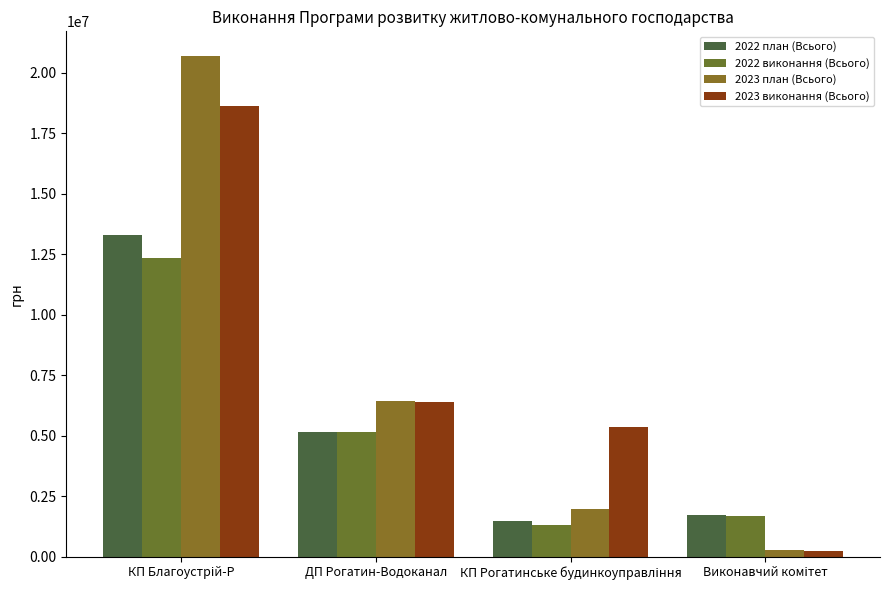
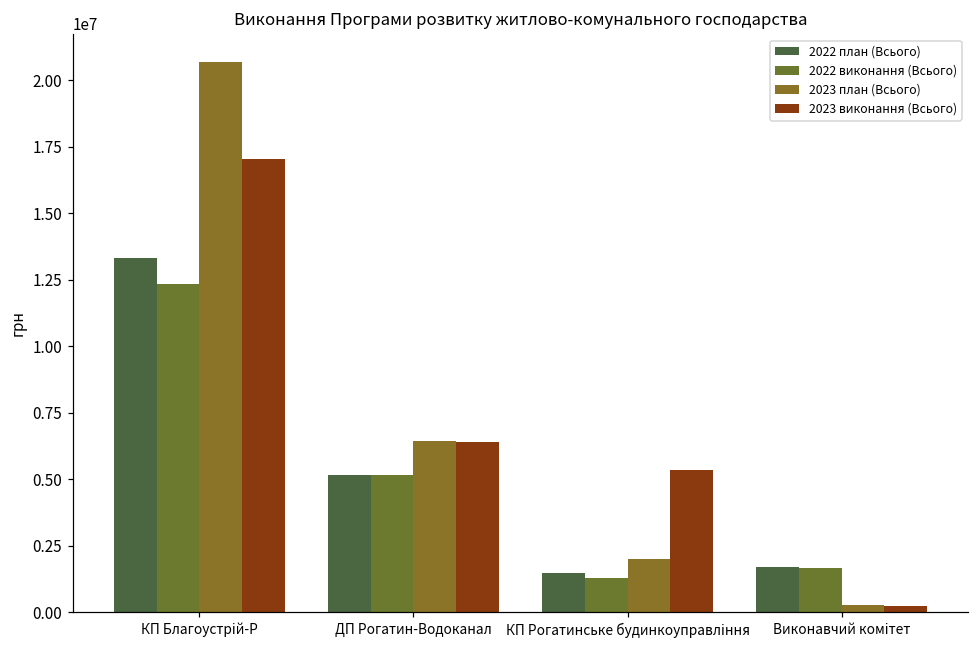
2023 виконання (Всього), КП Благоустрій-Р: 18600000 -> 17000000
